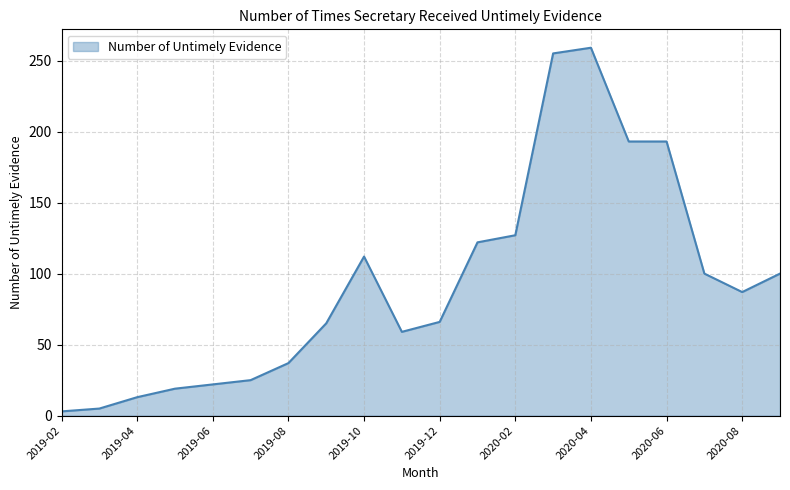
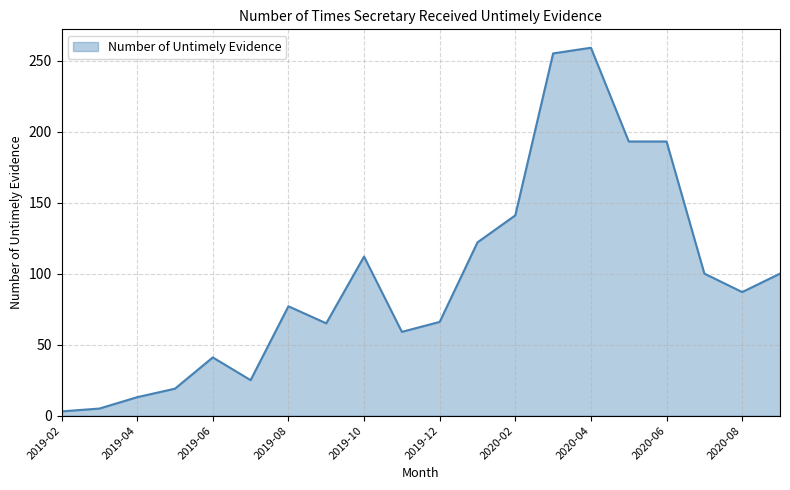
2019-06: 22 -> 41
2019-08: 37 -> 77
2020-02: 127 -> 141
